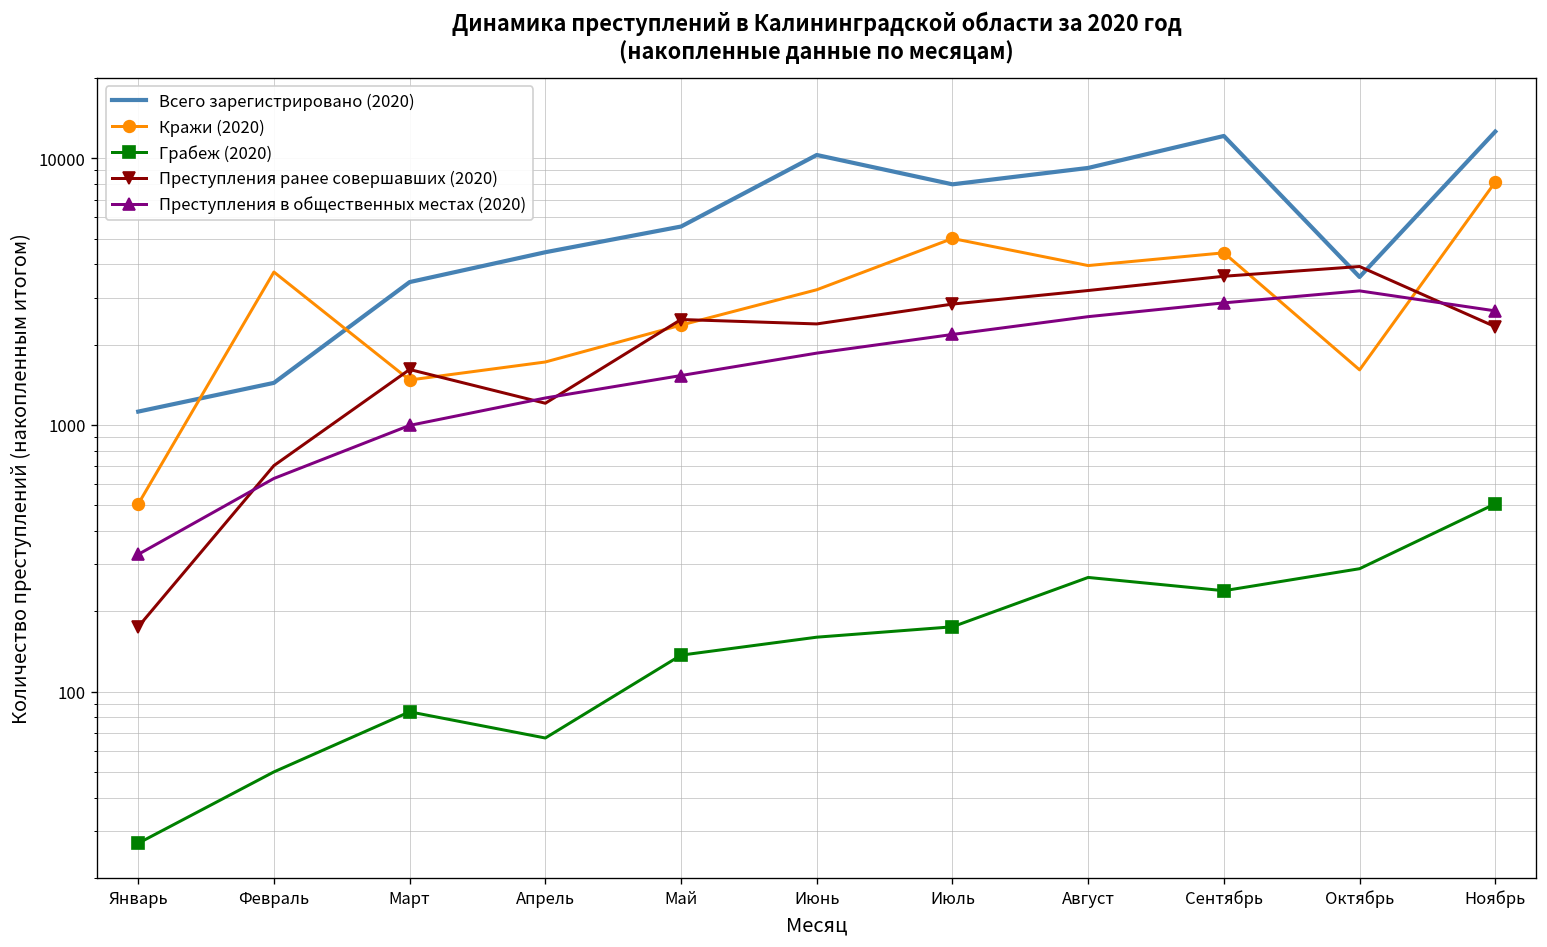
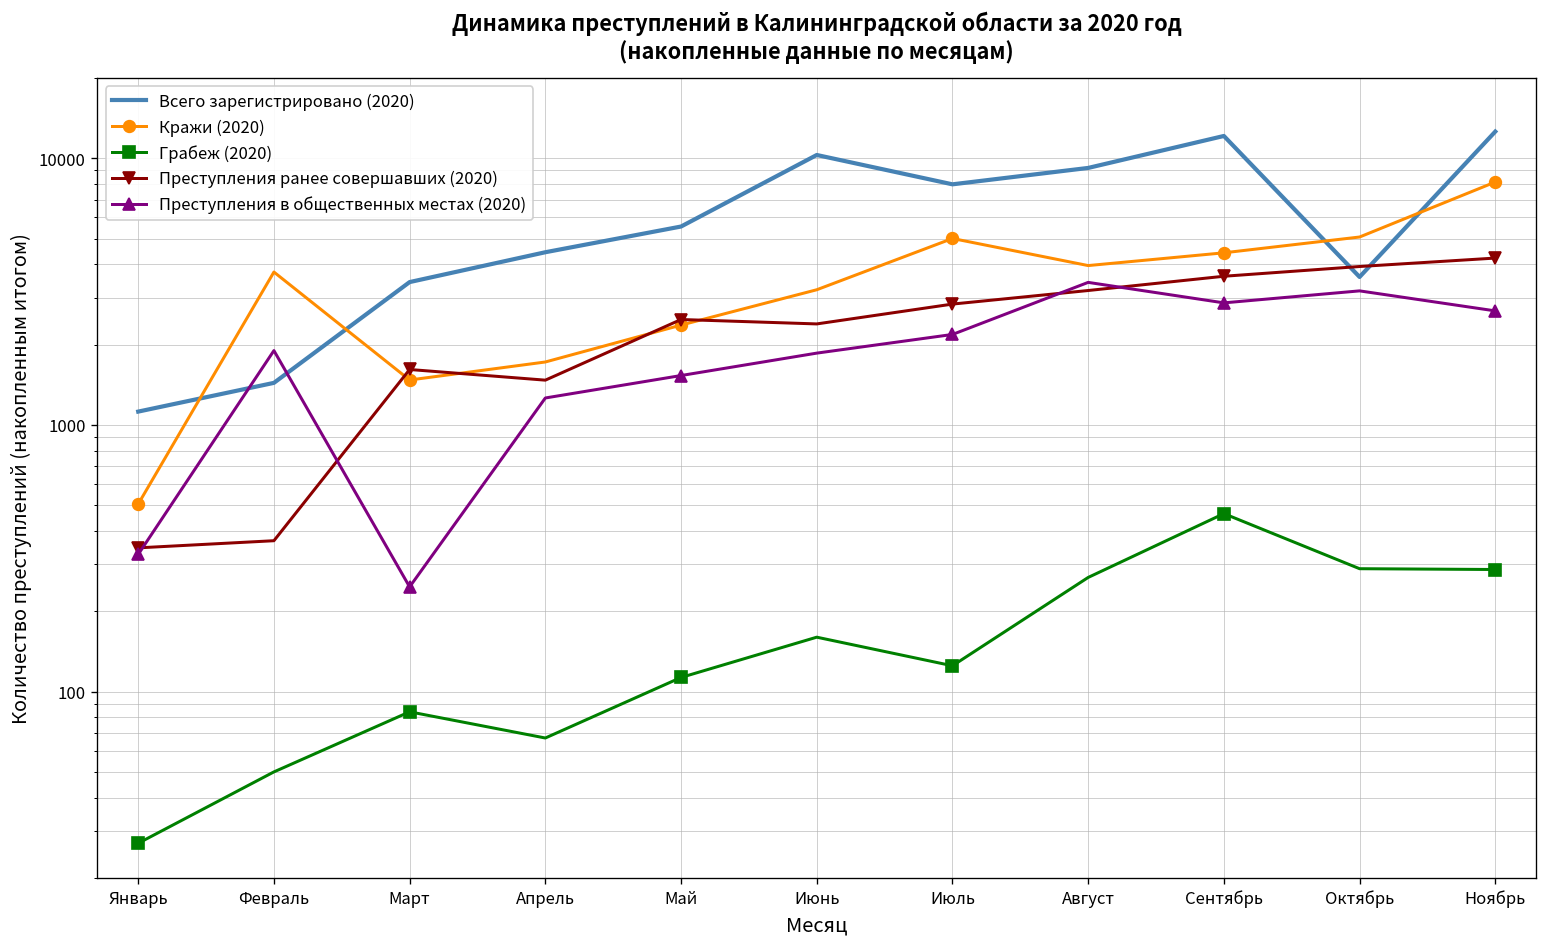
Преступления ранее совершавших (2020), Январь: 180 -> 350
Преступления ранее совершавших (2020), Февраль: 700 -> 370
Преступления в общественных местах (2020), Февраль: 630 -> 1900
Преступления в общественных местах (2020), Март: 1000 -> 250
Преступления ранее совершавших (2020), Апрель: 1200 -> 1500
Грабеж (2020), Май: 140 -> 110
Грабеж (2020), Июль: 180 -> 130
Преступления в общественных местах (2020), Август: 2500 -> 3400
Грабеж (2020), Сентябрь: 240 -> 470
Кражи (2020), Октябрь: 1600 -> 5100
Грабеж (2020), Ноябрь: 510 -> 290
Преступления ранее совершавших (2020), Ноябрь: 2300 -> 4200
